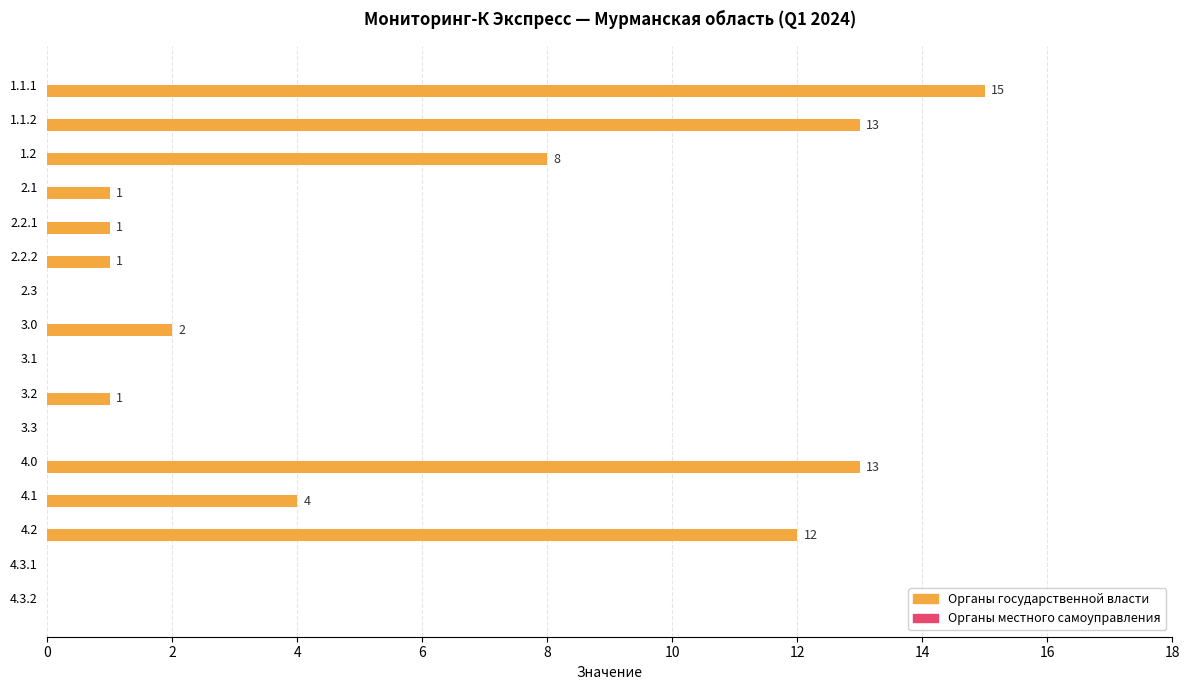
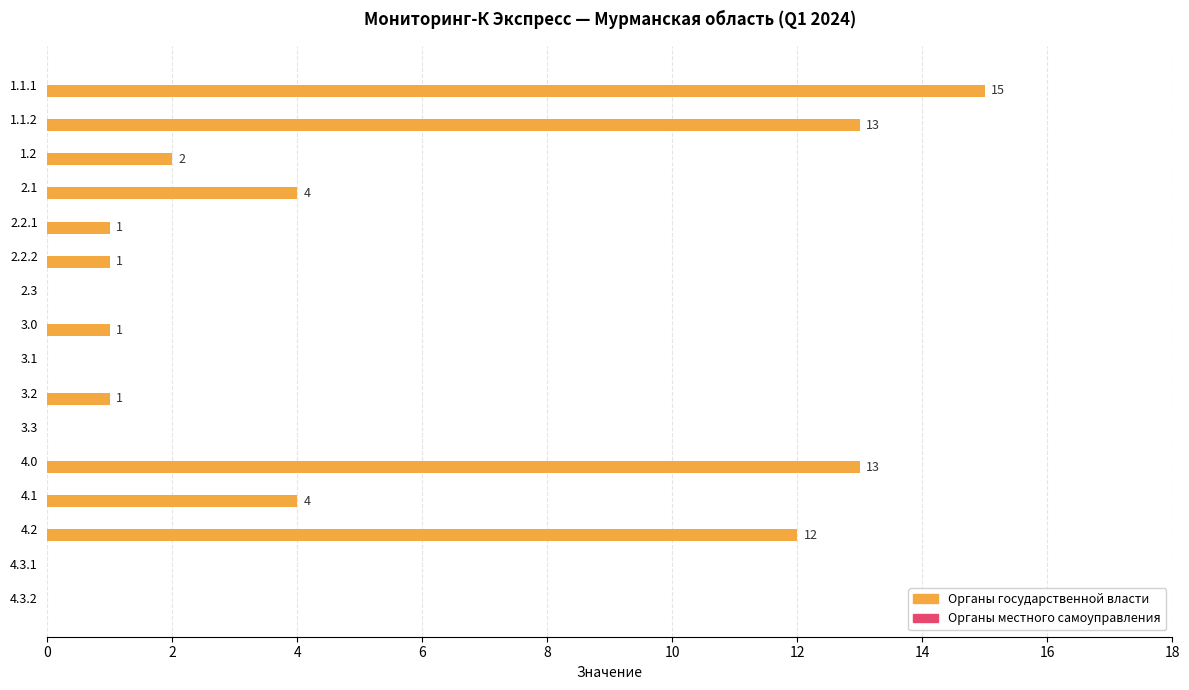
Органы государственной власти, 1.2: 8 -> 2
Органы государственной власти, 2.1: 1 -> 4
Органы государственной власти, 3.0: 2 -> 1
